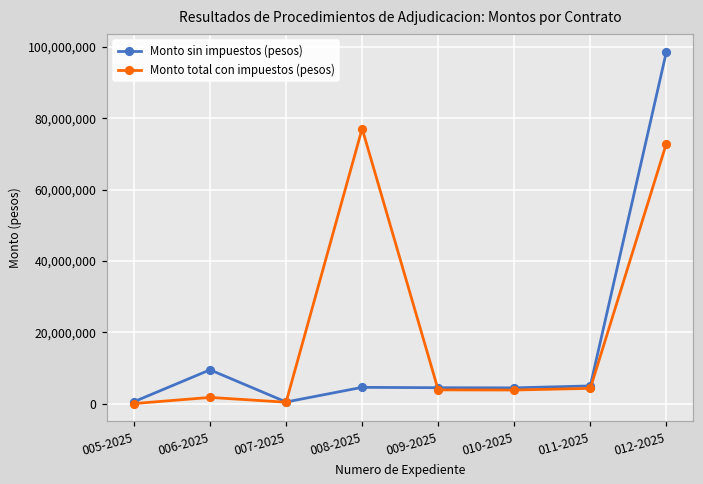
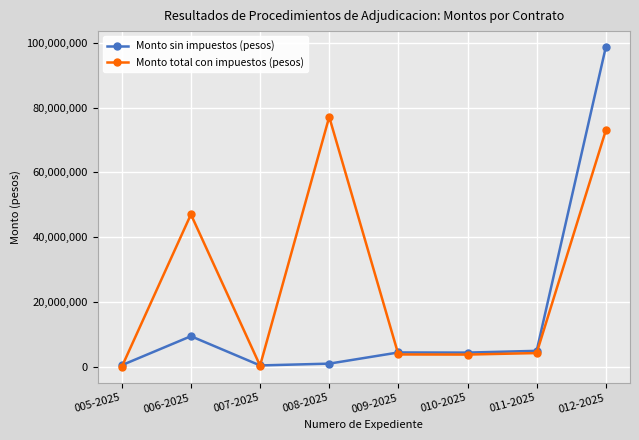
Monto total con impuestos (pesos), 006-2025: 2,000,000 -> 47,000,000
Monto sin impuestos (pesos), 008-2025: 5,000,000 -> 1,000,000
